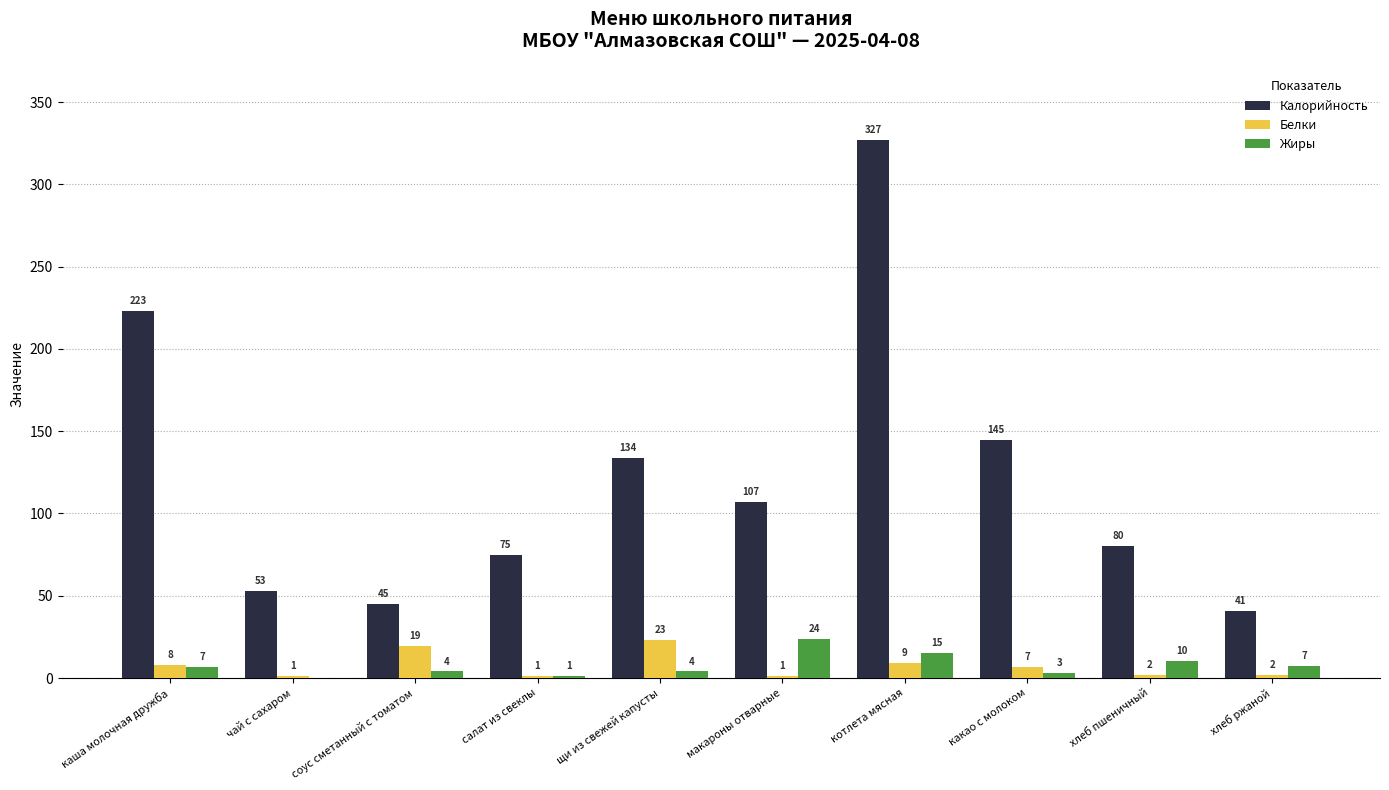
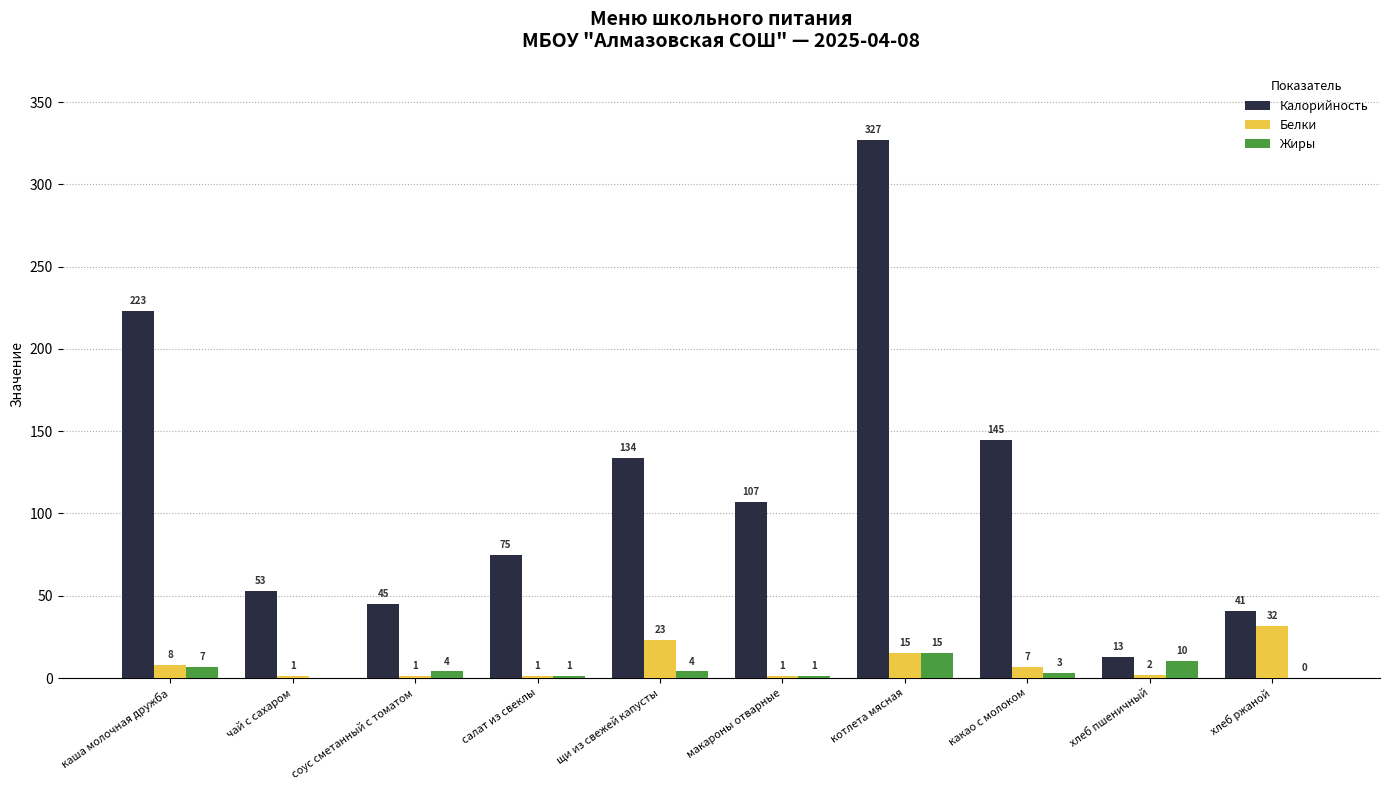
Белки, соус сметанный с томатом: 19 -> 1
Жиры, макароны отварные: 24 -> 1
Белки, котлета мясная: 9 -> 15
Калорийность, хлеб пшеничный: 80 -> 13
Белки, хлеб ржаной: 2 -> 32
Жиры, хлеб ржаной: 7 -> 0
